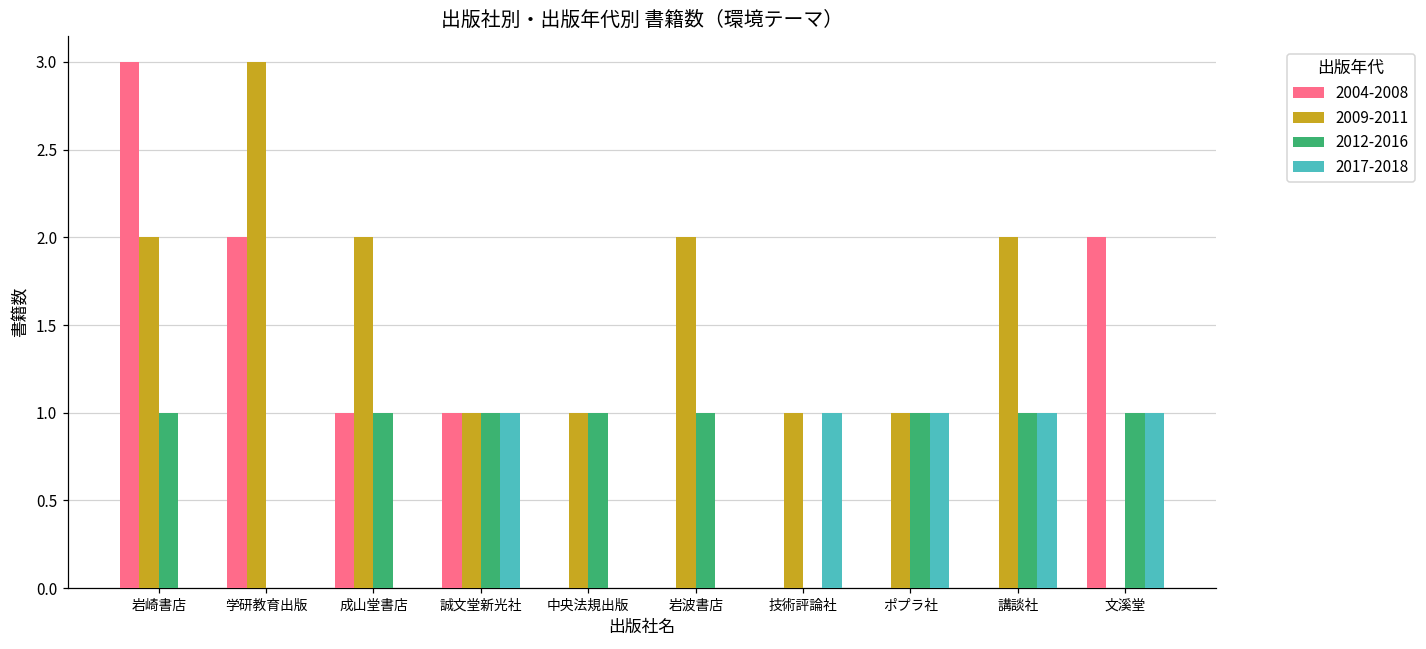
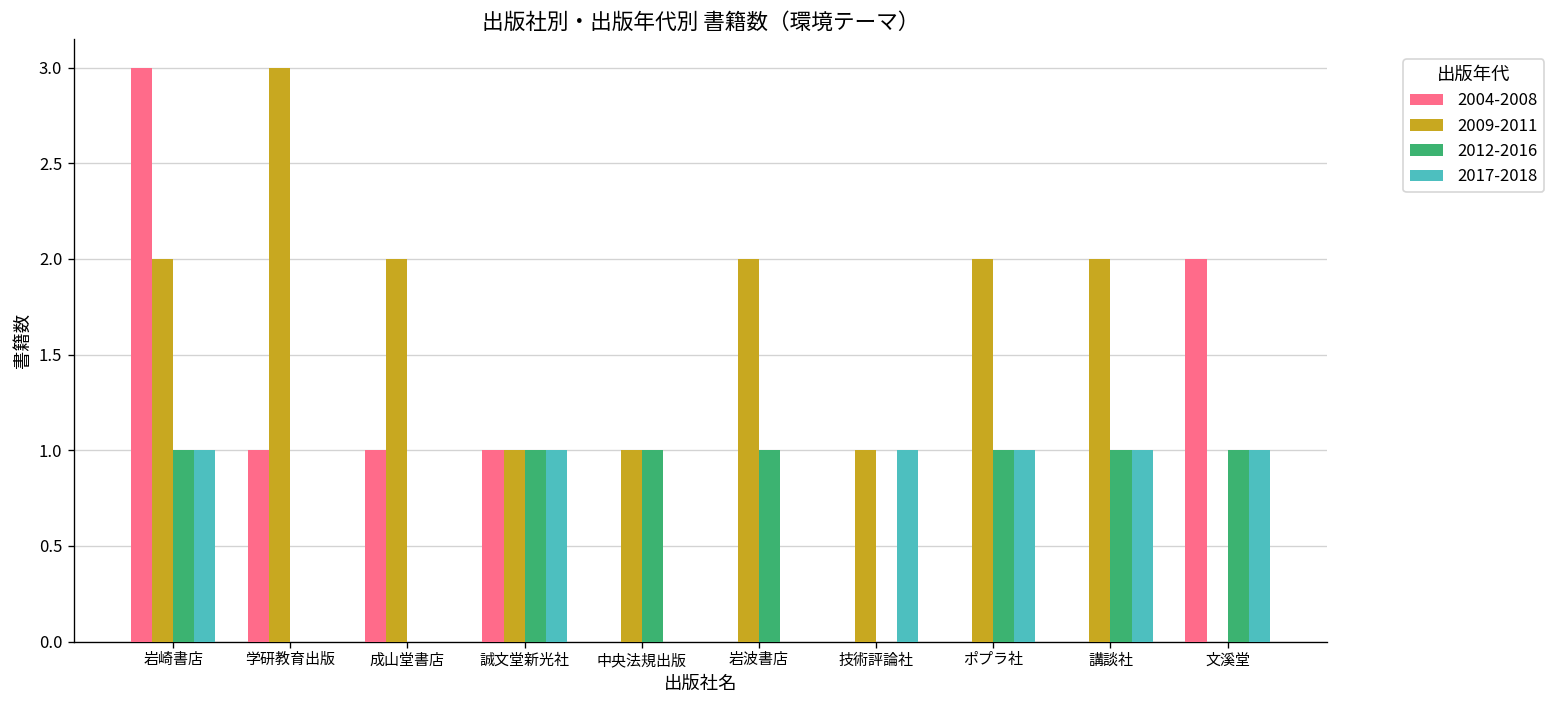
2017-2018, 岩崎書店: 0 -> 1
2004-2008, 学研教育出版: 2 -> 1
2012-2016, 成山堂書店: 1 -> 0
2009-2011, ポプラ社: 1 -> 2
